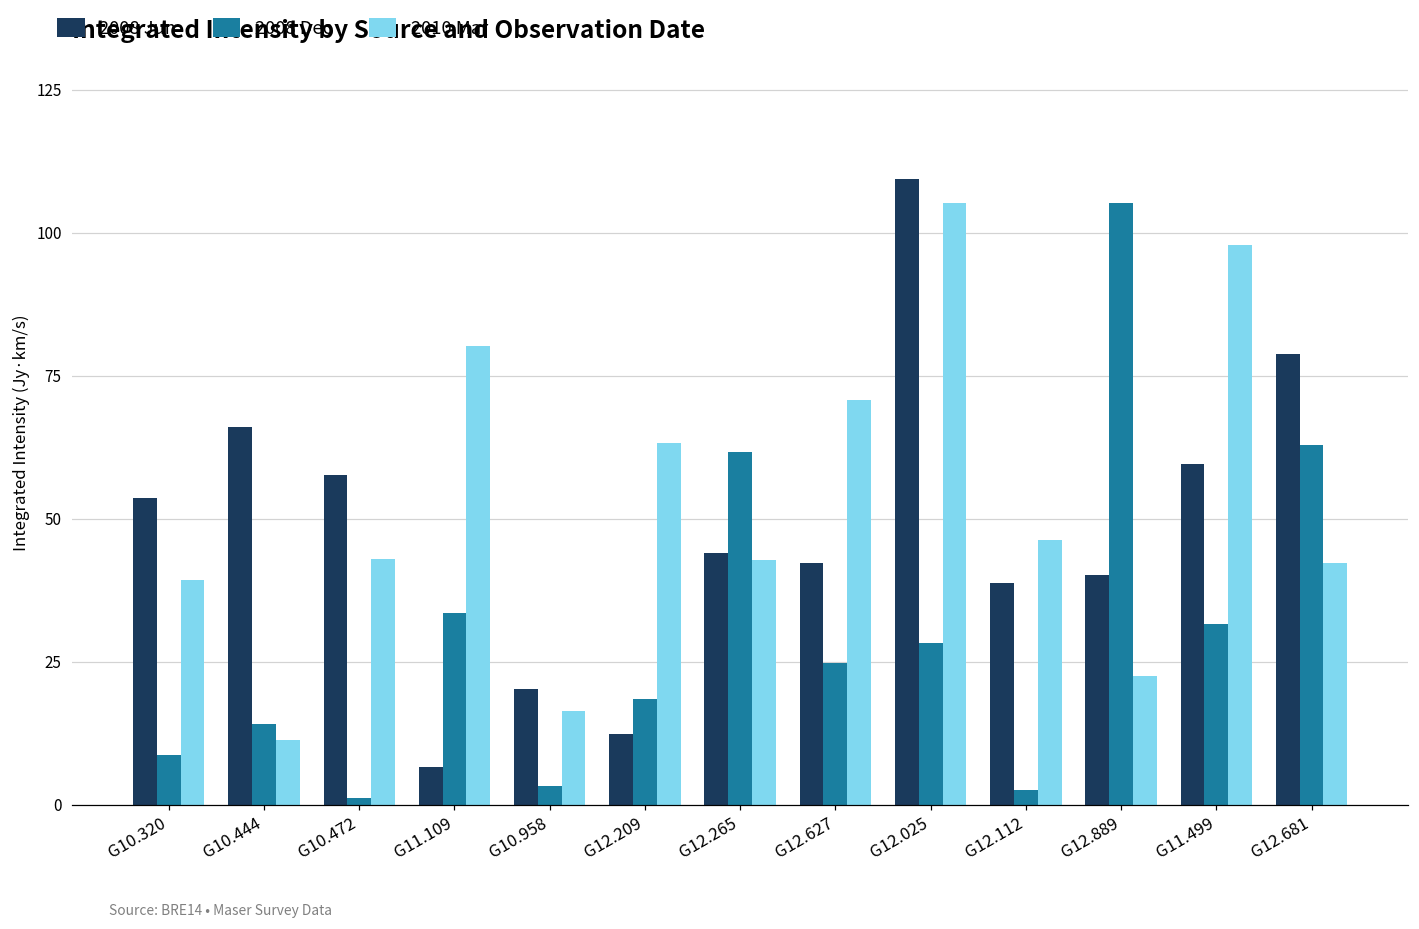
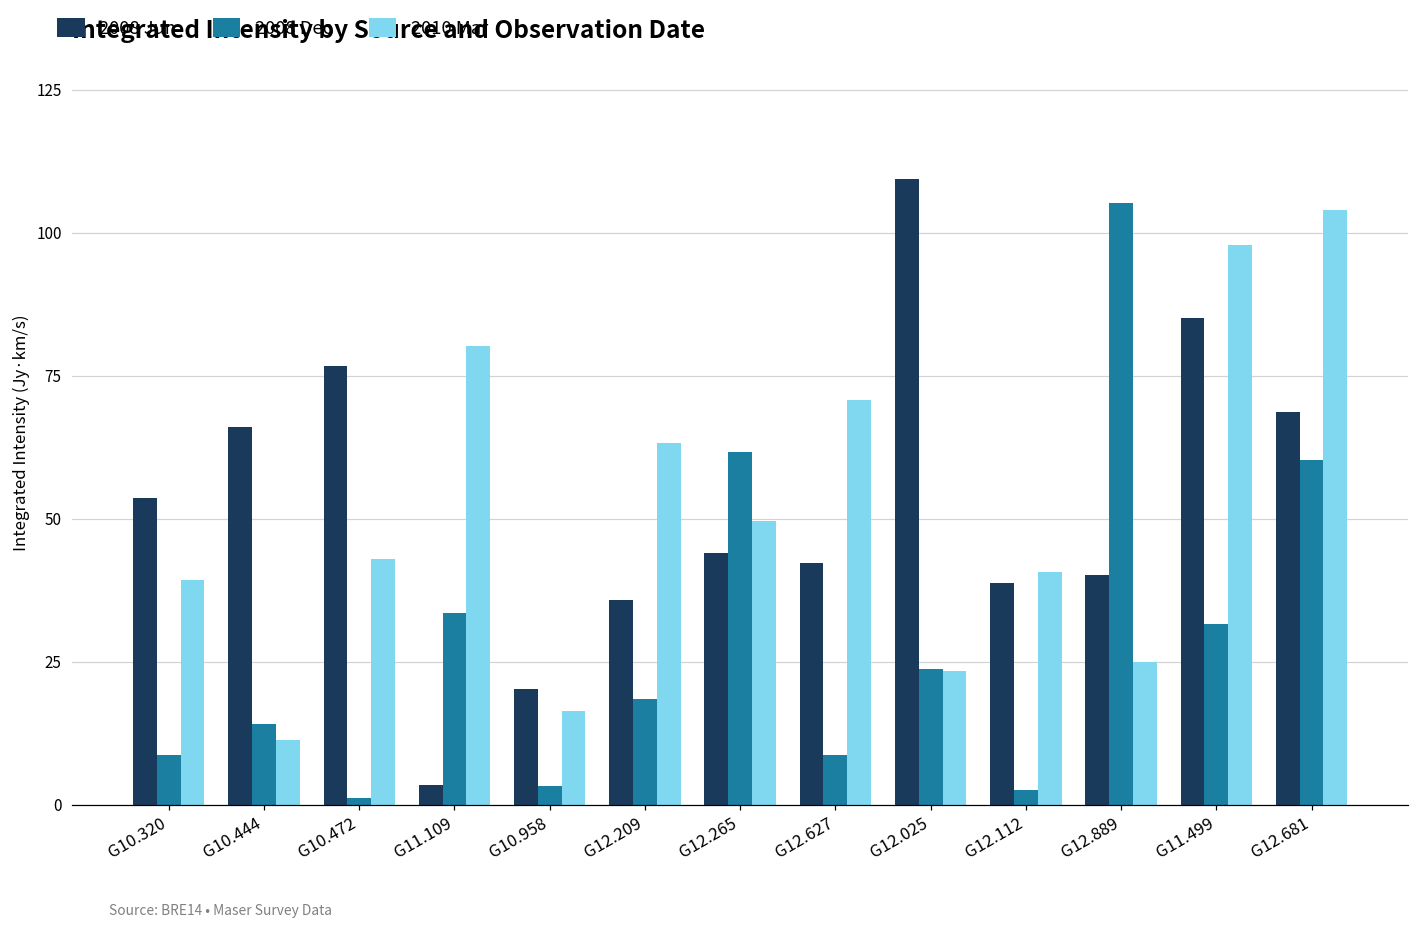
2008 Jun, G10.472: 58 -> 77
2008 Jun, G11.109: 7 -> 3
2008 Jun, G12.209: 12 -> 36
2010 Mar, G12.265: 43 -> 50
2008 Dec, G12.627: 25 -> 9
2008 Dec, G12.025: 28 -> 24
2010 Mar, G12.025: 105 -> 23
2010 Mar, G12.112: 46 -> 41
2010 Mar, G12.889: 23 -> 25
2008 Jun, G11.499: 60 -> 85
2008 Jun, G12.681: 79 -> 69
2008 Dec, G12.681: 63 -> 60
2010 Mar, G12.681: 42 -> 104
